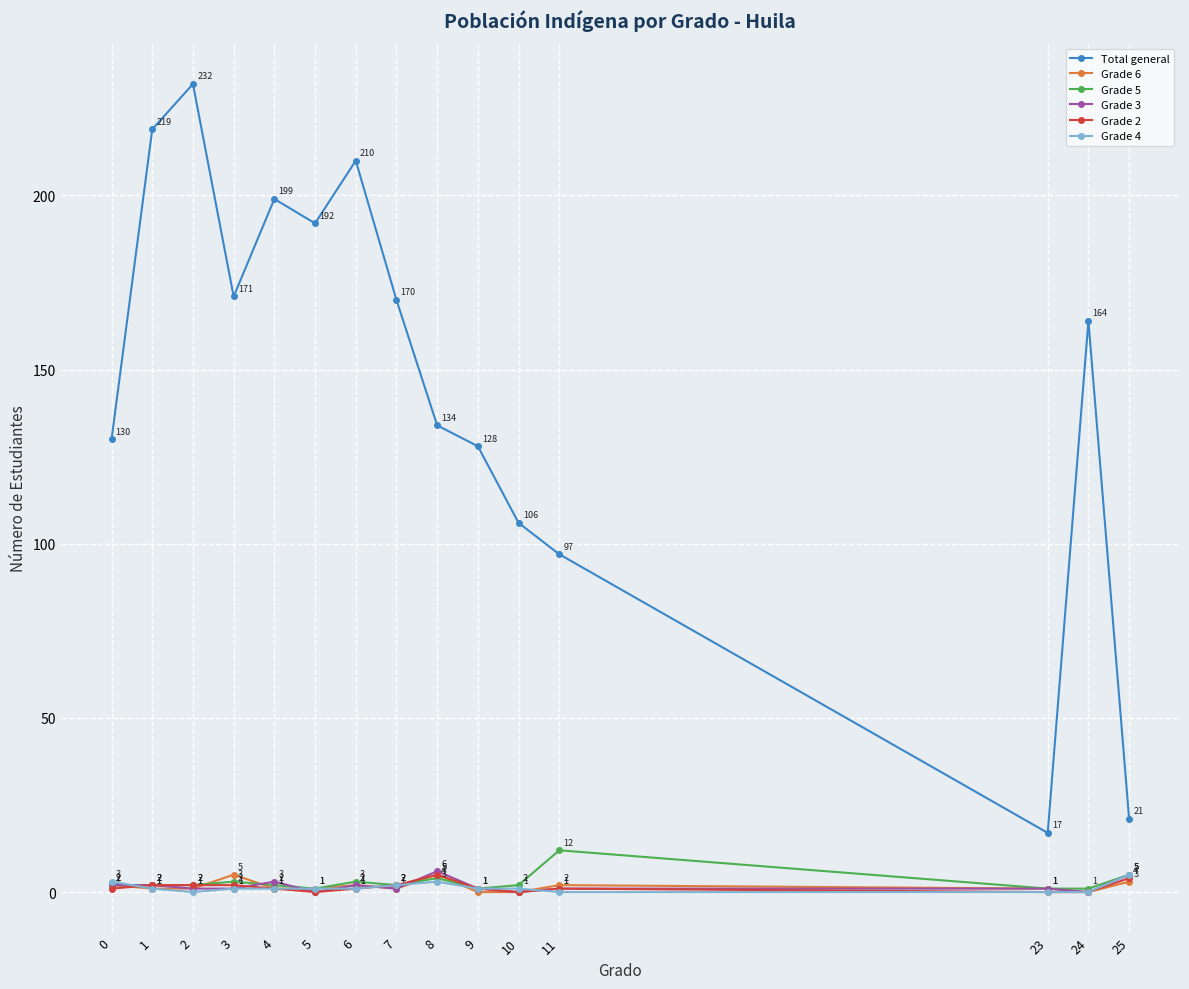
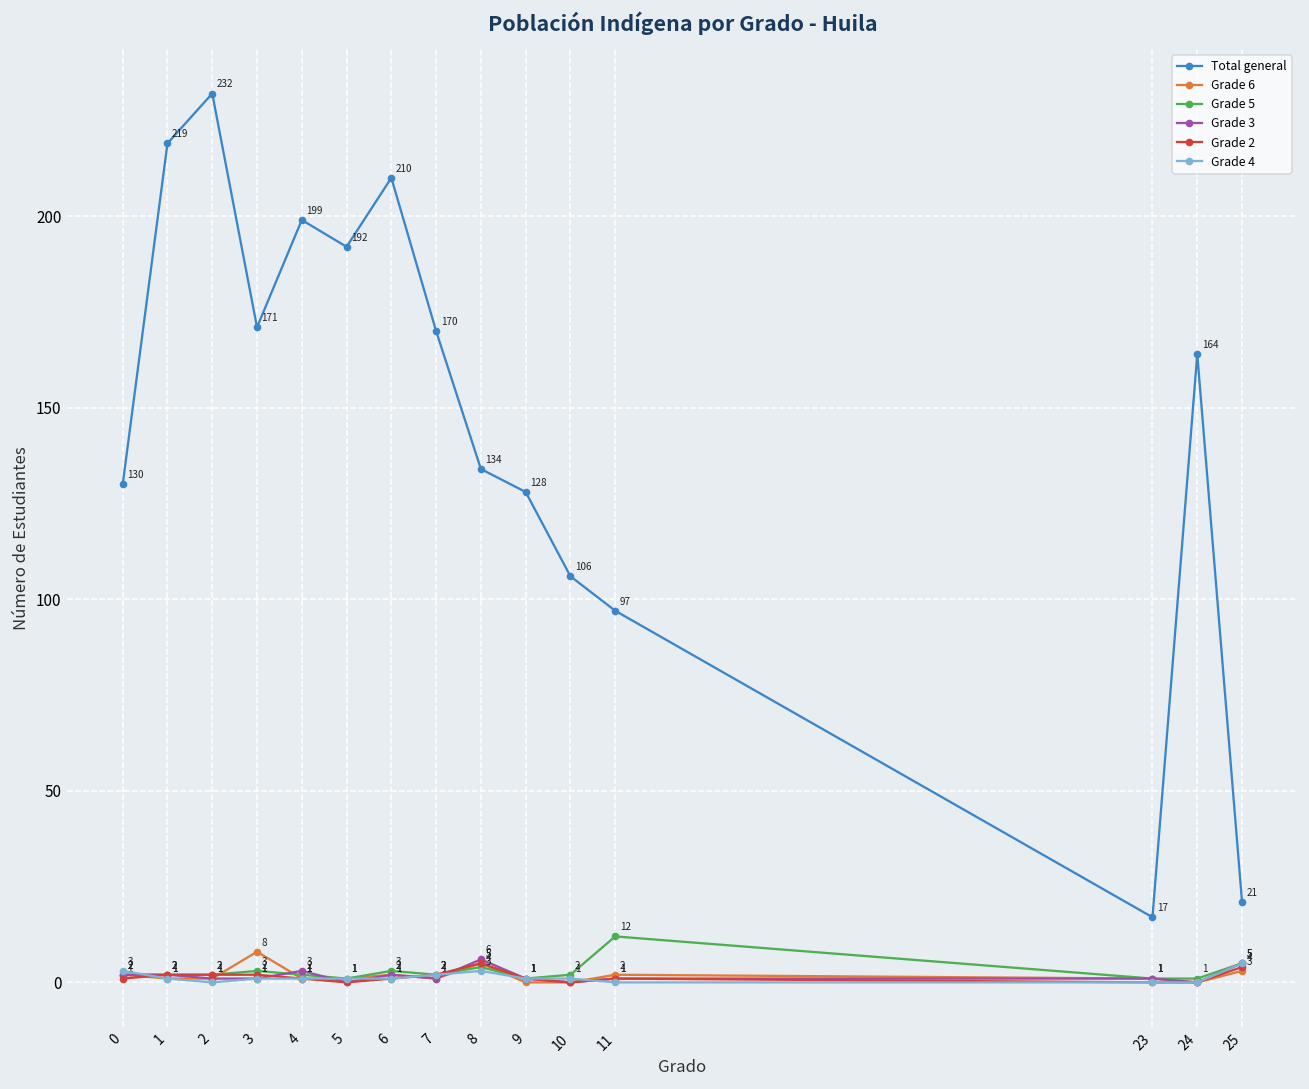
Grade 6, 3: 5 -> 8
